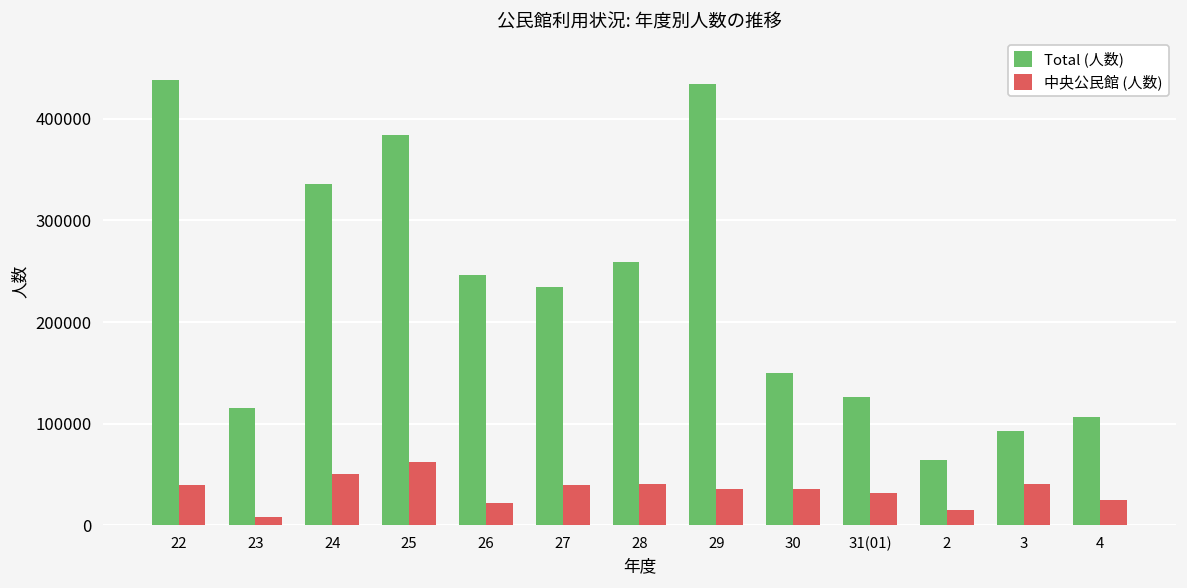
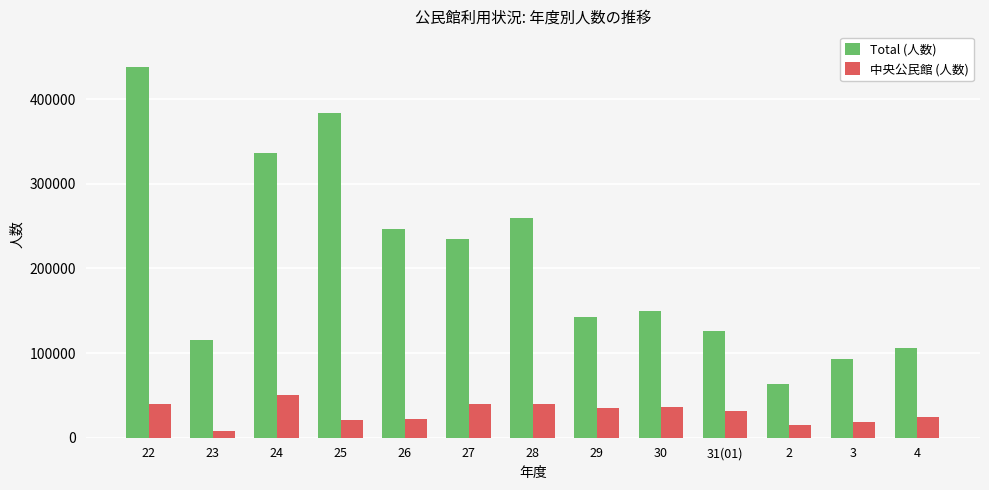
中央公民館 (人数), 25: 60000 -> 20000
Total (人数), 29: 430000 -> 140000
中央公民館 (人数), 3: 40000 -> 20000
